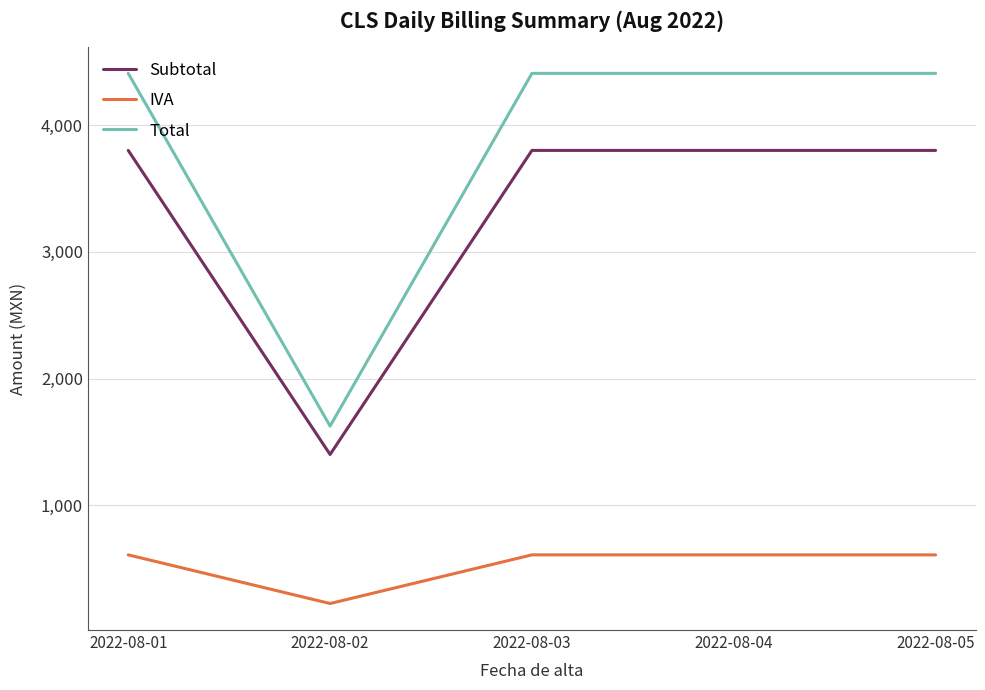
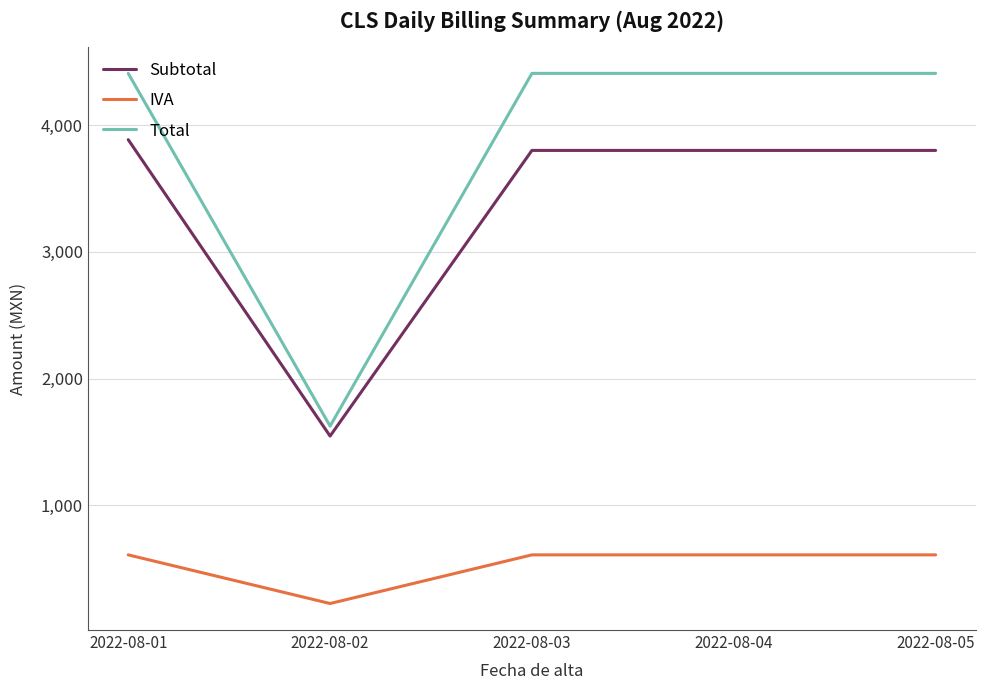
Subtotal, 2022-08-01: 3,800 -> 3,880
Subtotal, 2022-08-02: 1,400 -> 1,550
